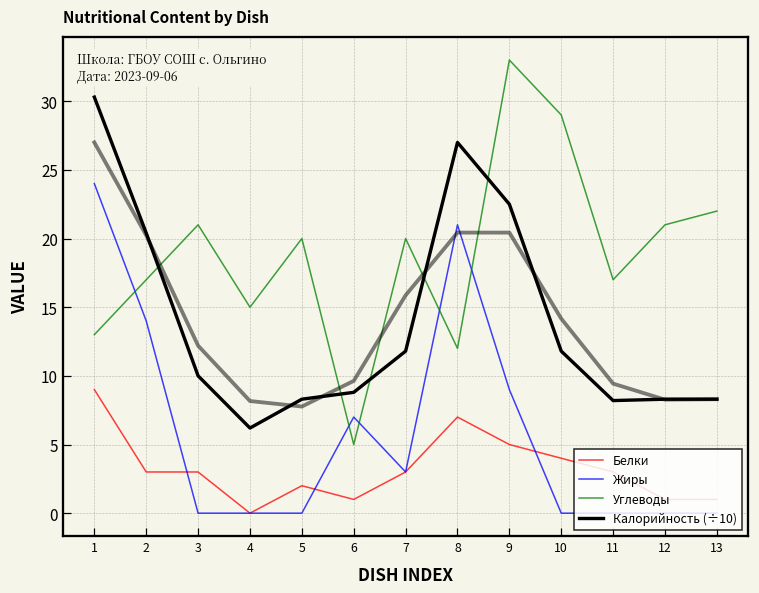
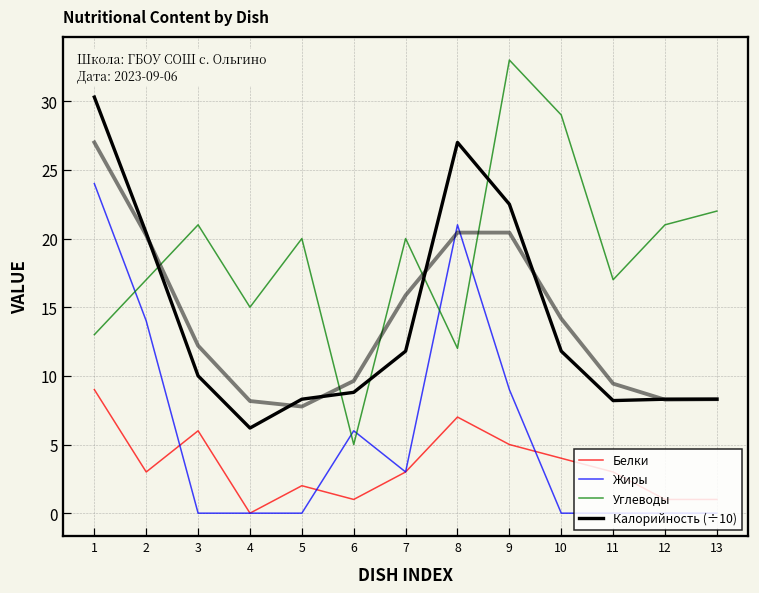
Белки, 3: 3 -> 6
Жиры, 6: 7 -> 6
